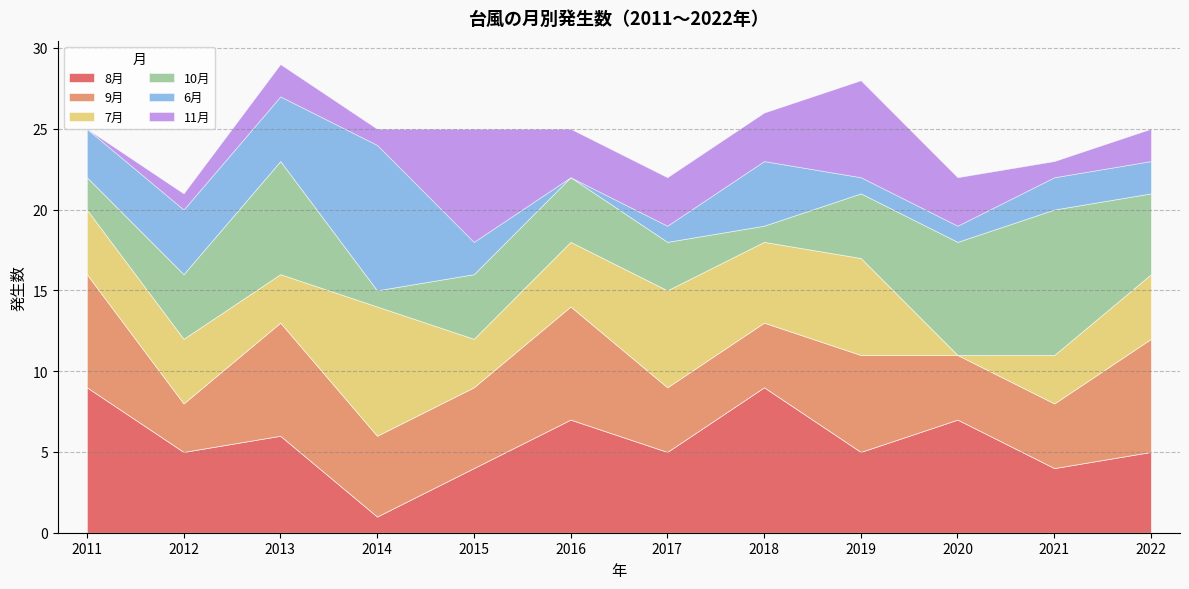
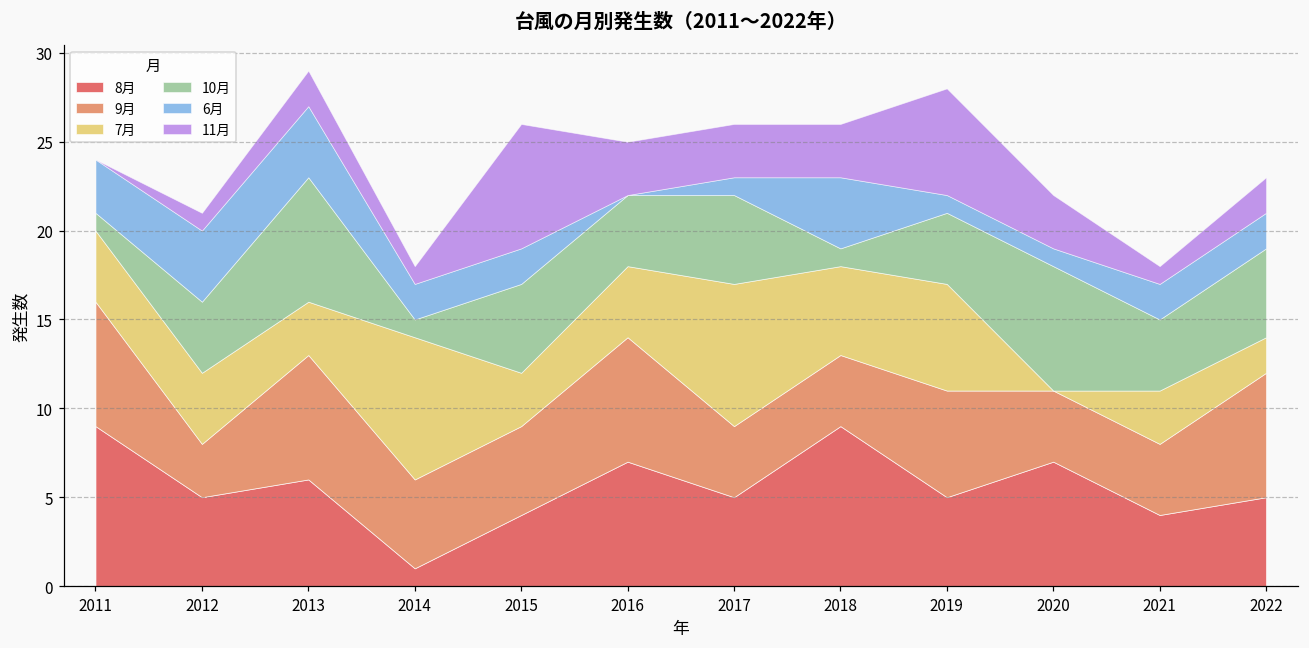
10月, 2011: 2 -> 1
6月, 2014: 9 -> 2
10月, 2015: 4 -> 5
7月, 2017: 6 -> 8
10月, 2017: 3 -> 5
10月, 2021: 9 -> 4
7月, 2022: 4 -> 2
